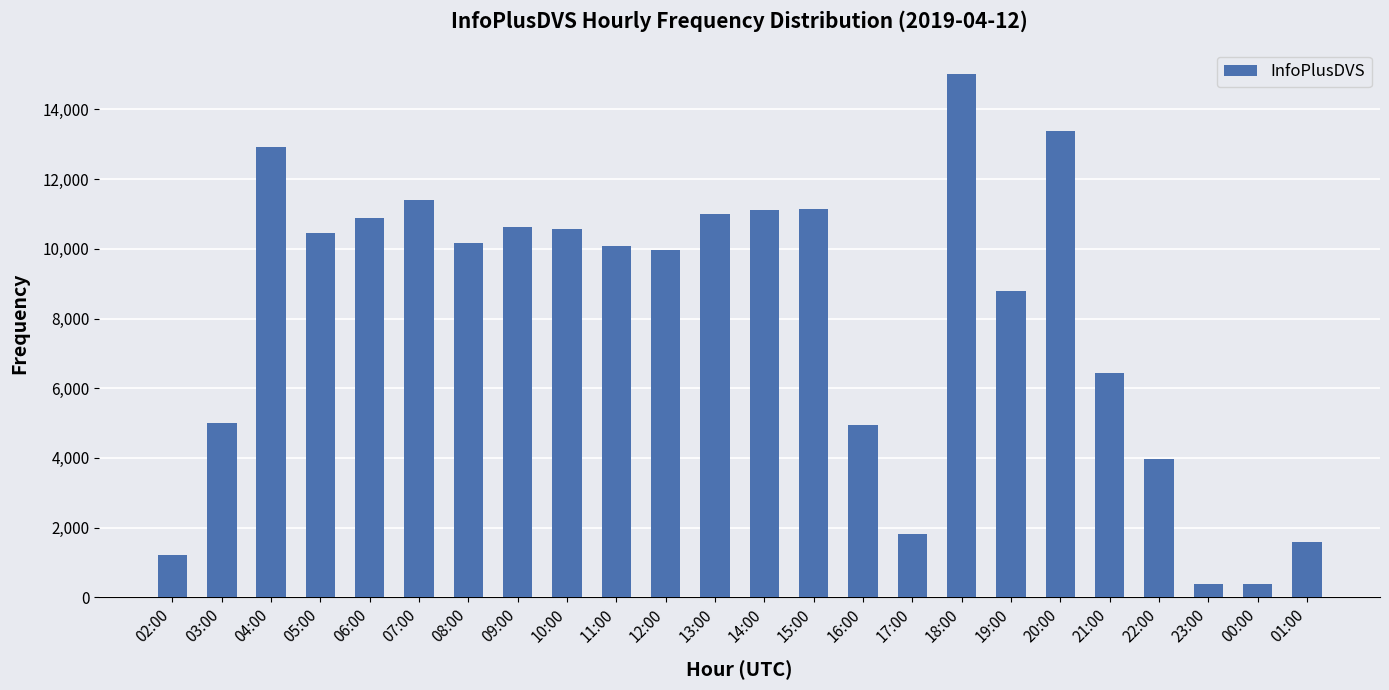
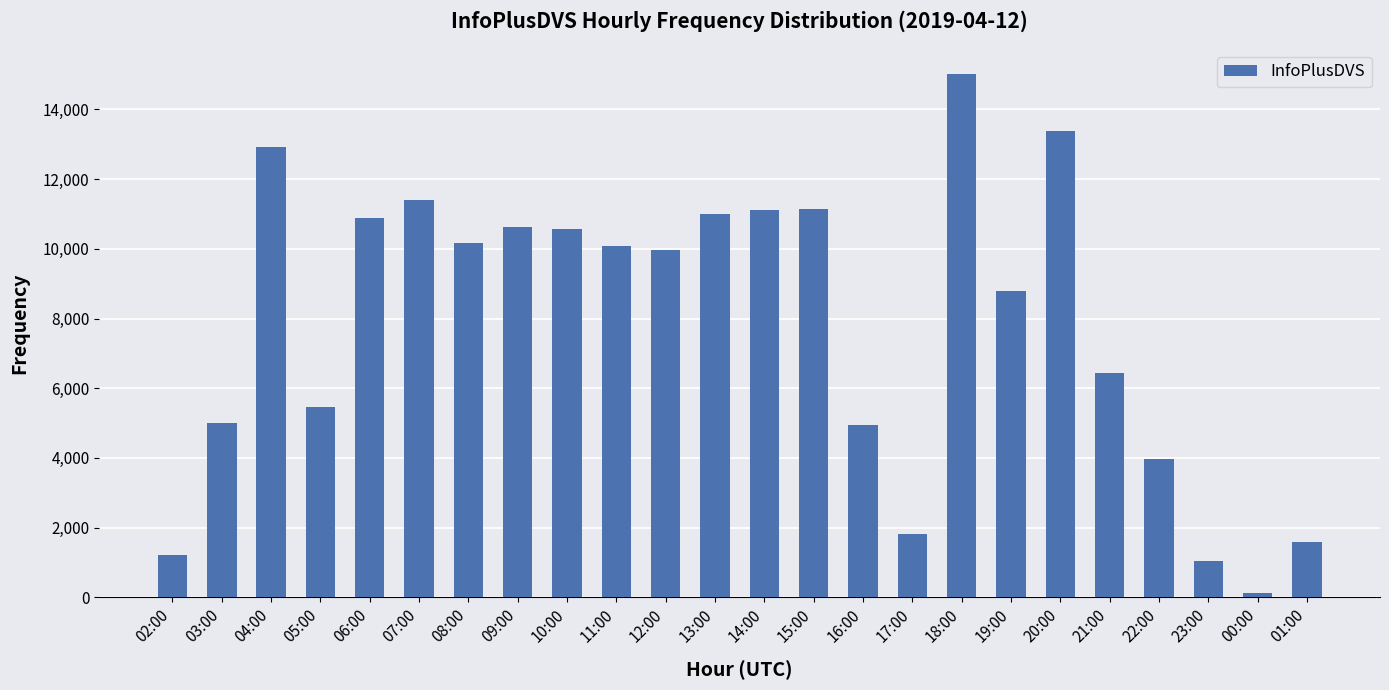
05:00: 10,400 -> 5,400
23:00: 400 -> 1,000
00:00: 400 -> 100
